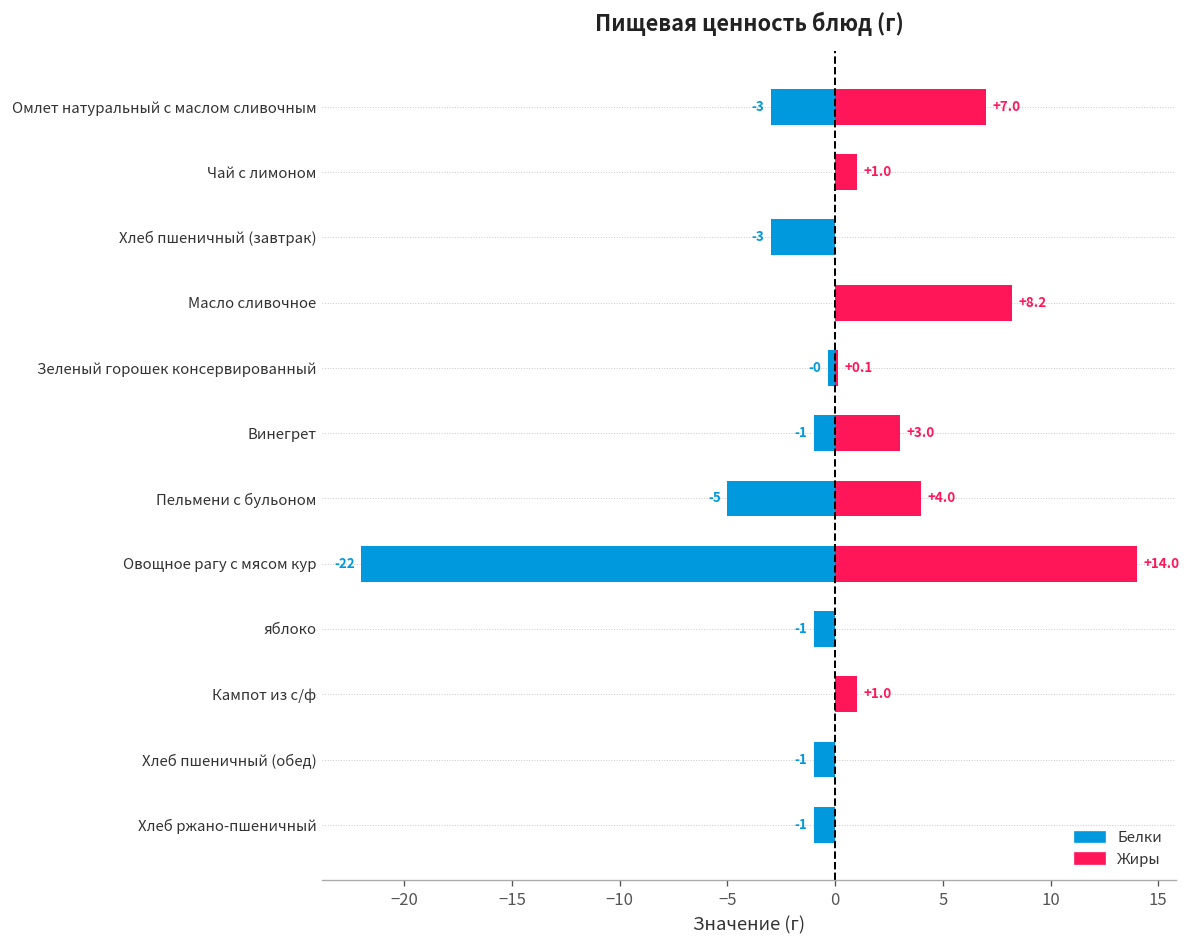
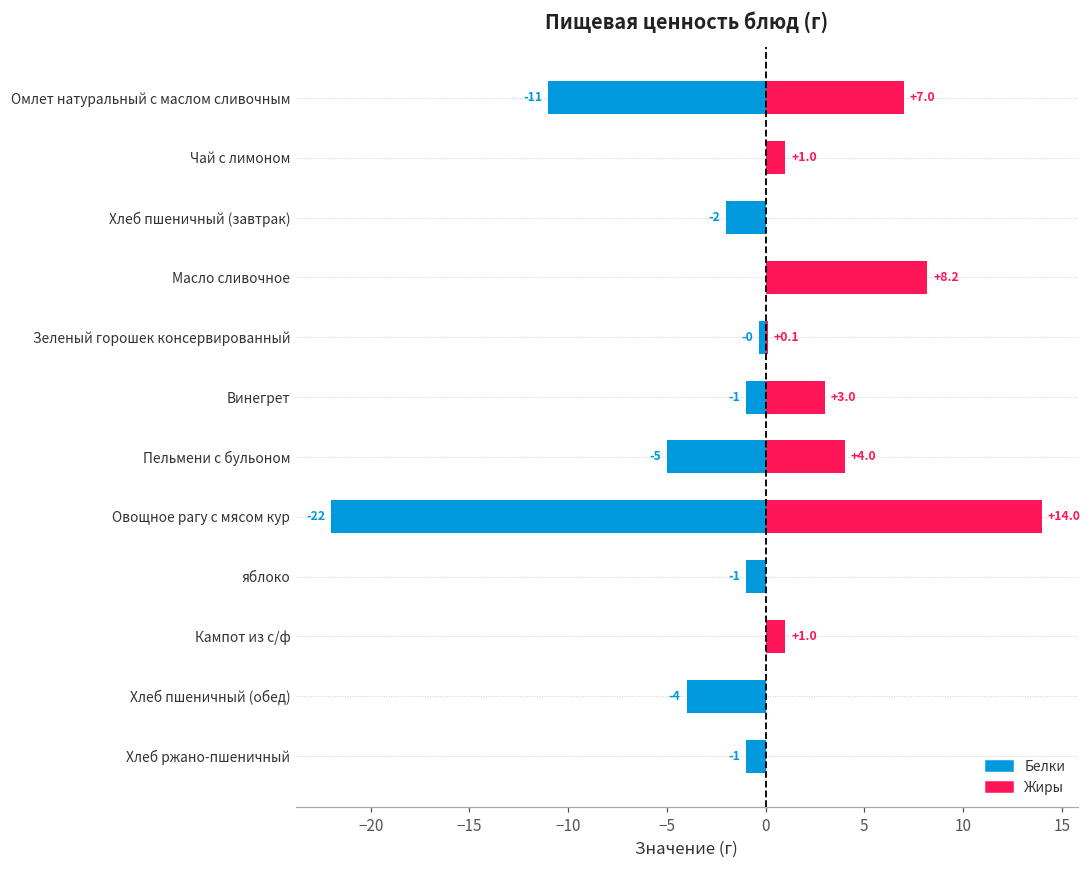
Белки, Омлет натуральный с маслом сливочным: -3 -> -11
Белки, Хлеб пшеничный (завтрак): -3 -> -2
Белки, Хлеб пшеничный (обед): -1 -> -4
